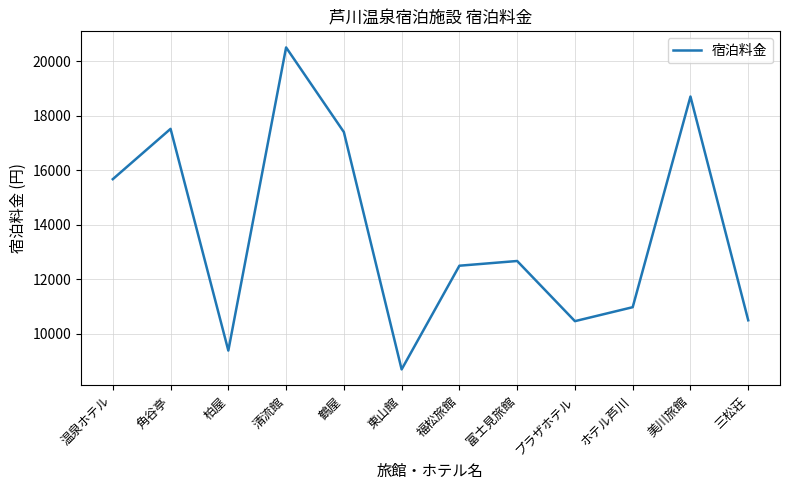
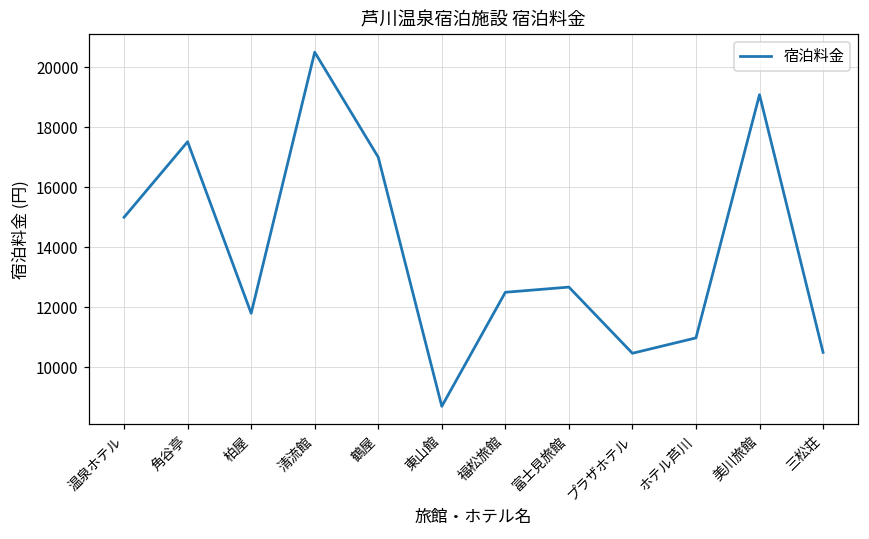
温泉ホテル: 15700 -> 15000
柏屋: 9400 -> 11800
鶴屋: 17400 -> 17000
美川旅館: 18700 -> 19100
